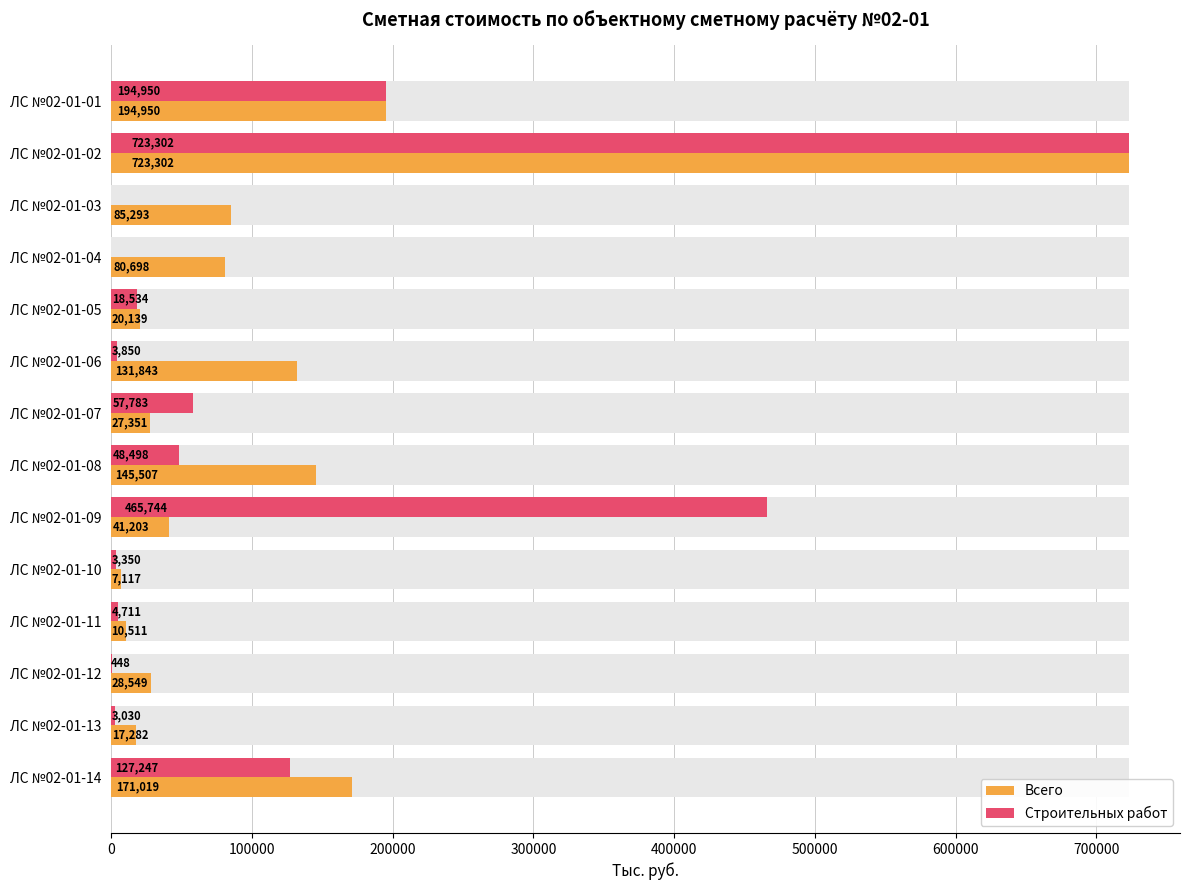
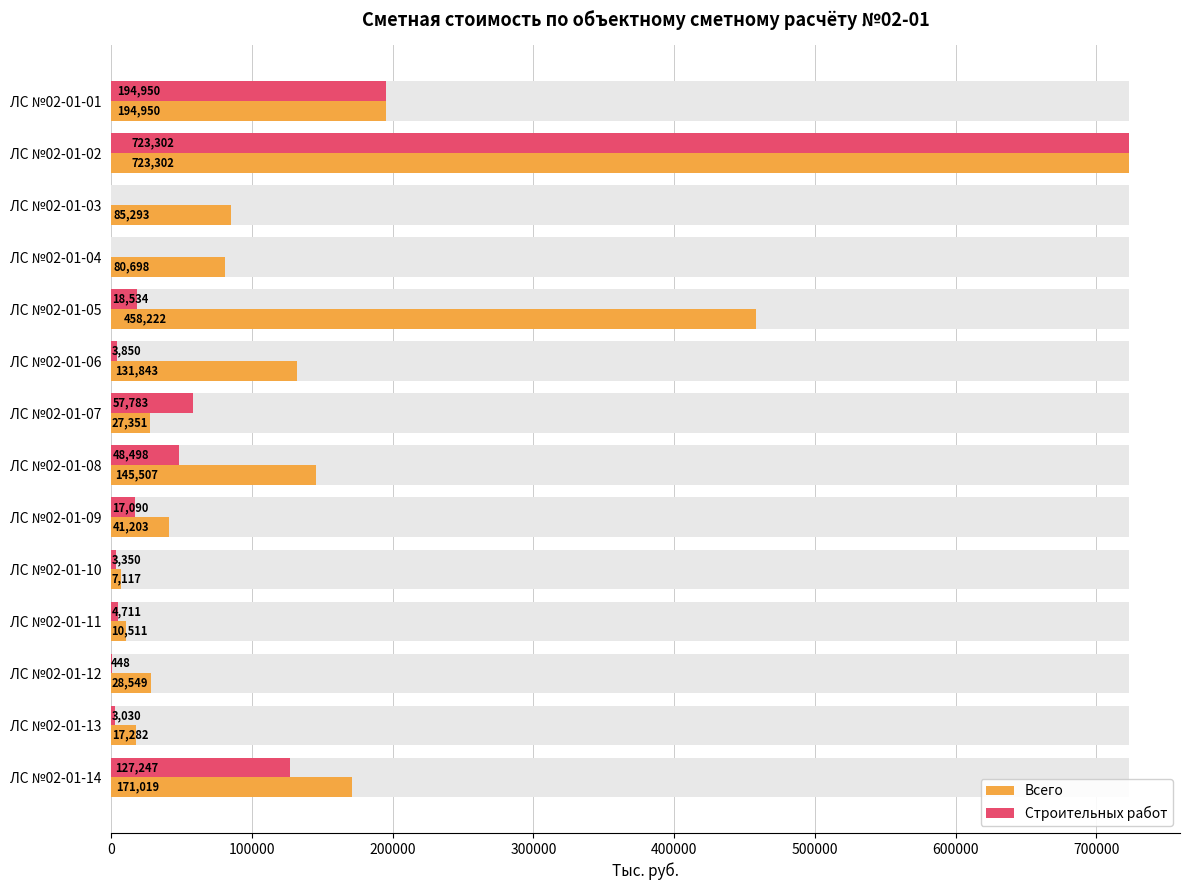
Всего, ЛС №02-01-05: 20,139 -> 458,222
Строительных работ, ЛС №02-01-09: 465,744 -> 17,090
